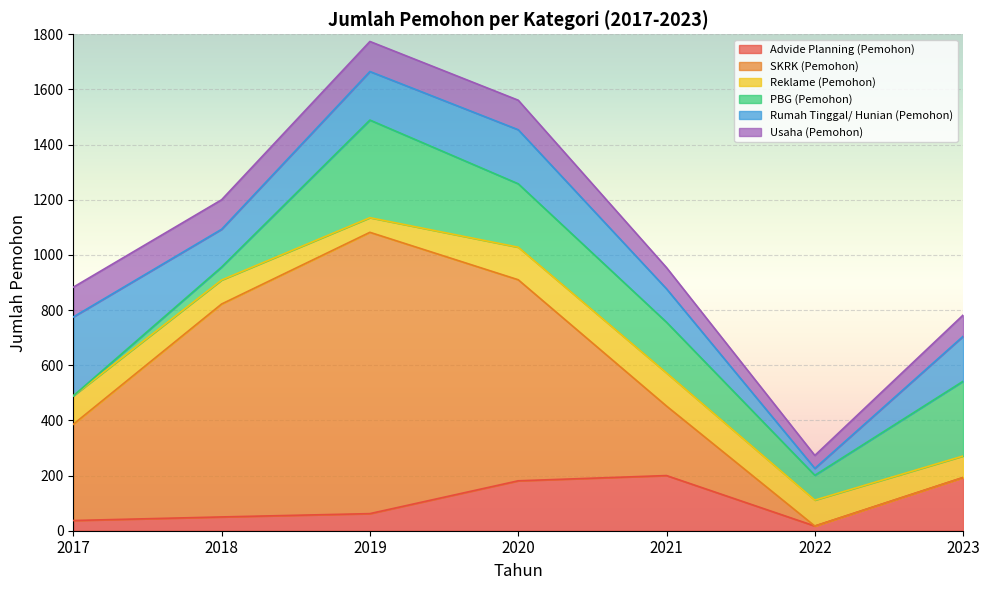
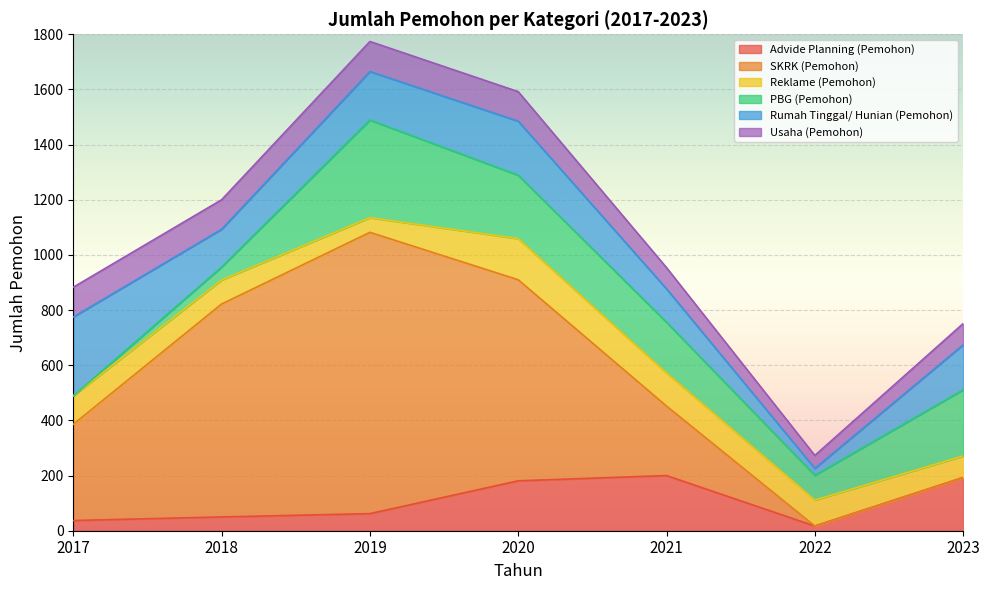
Reklame (Pemohon), 2020: 120 -> 150
PBG (Pemohon), 2023: 270 -> 240
